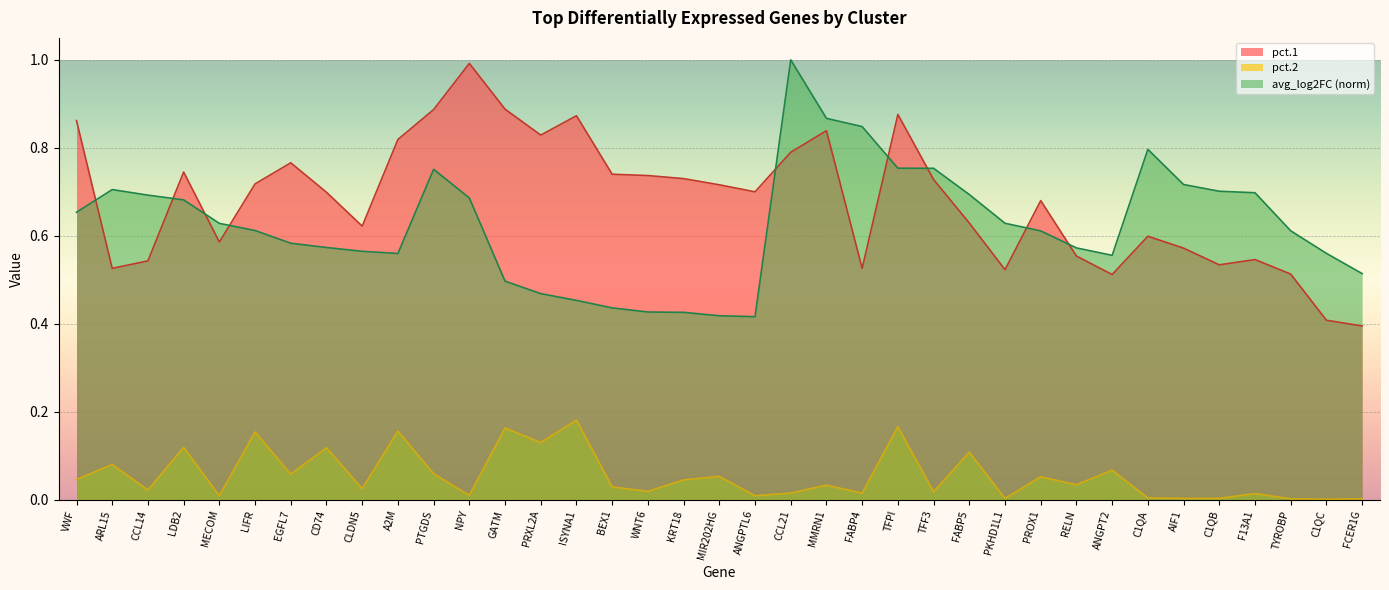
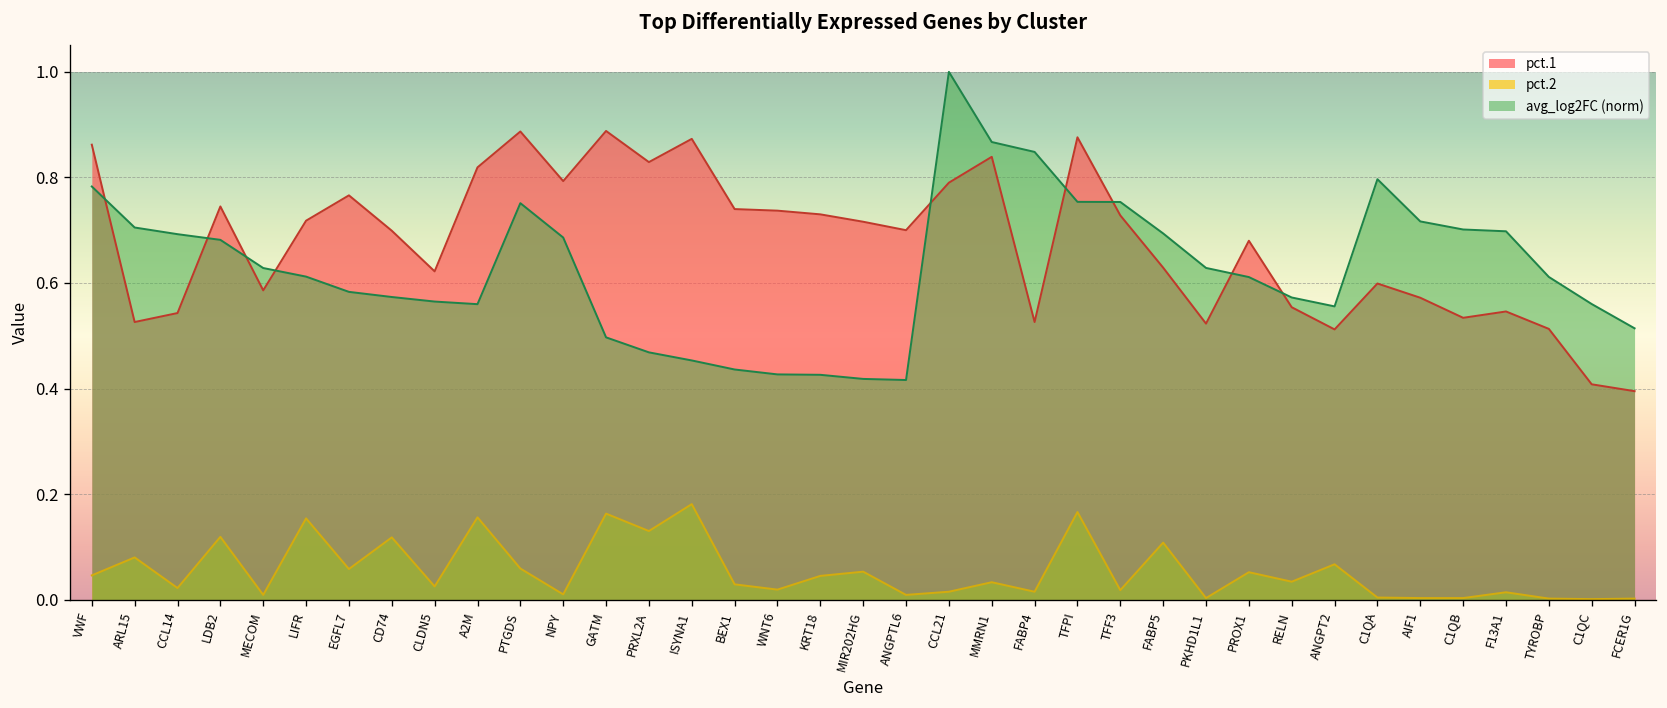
avg_log2FC (norm), VWF: 0.65 -> 0.78
pct.1, NPY: 0.99 -> 0.79
